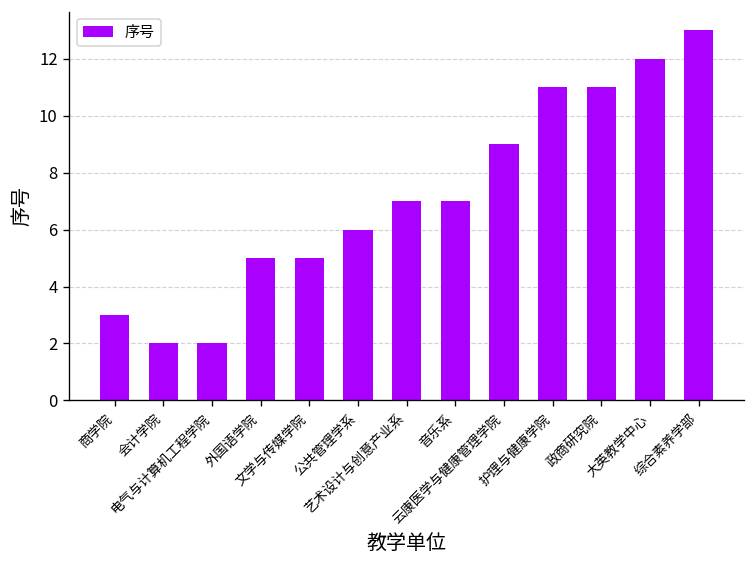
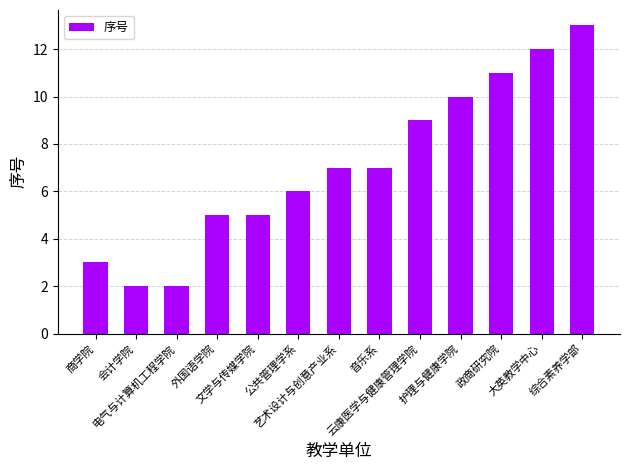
护理与健康学院: 11 -> 10
